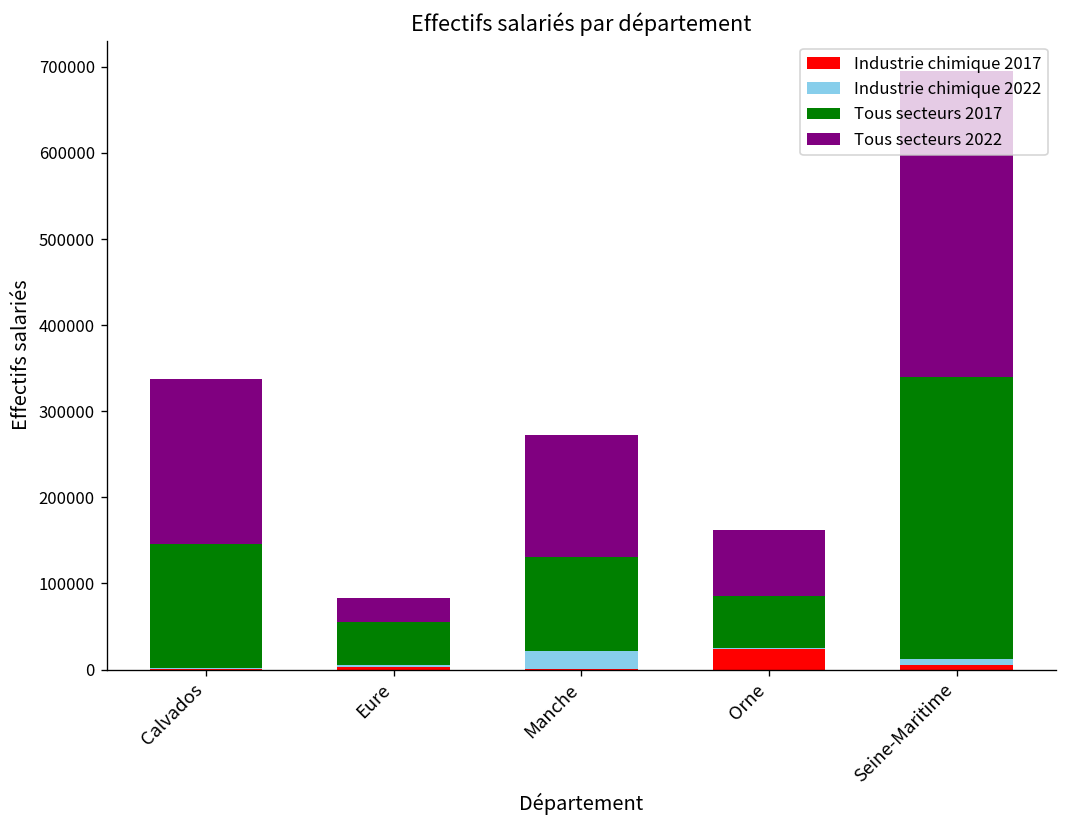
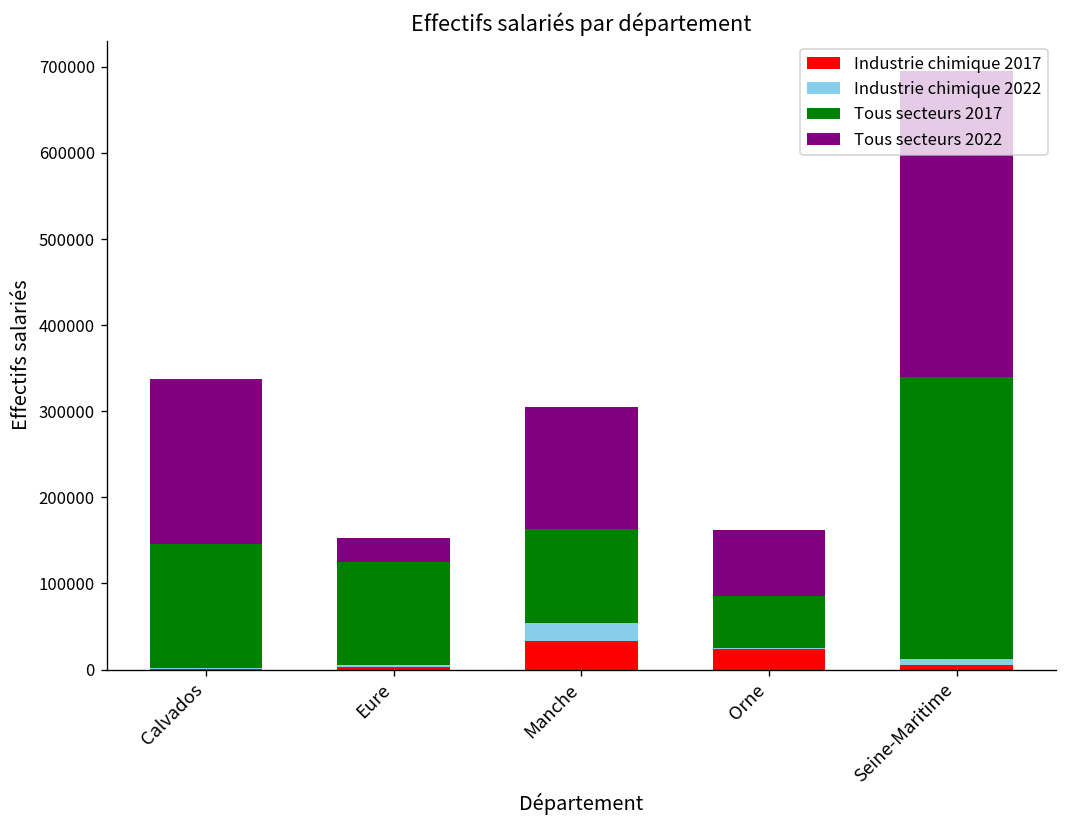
Tous secteurs 2017, Eure: 50000 -> 120000
Industrie chimique 2017, Manche: 0 -> 30000
